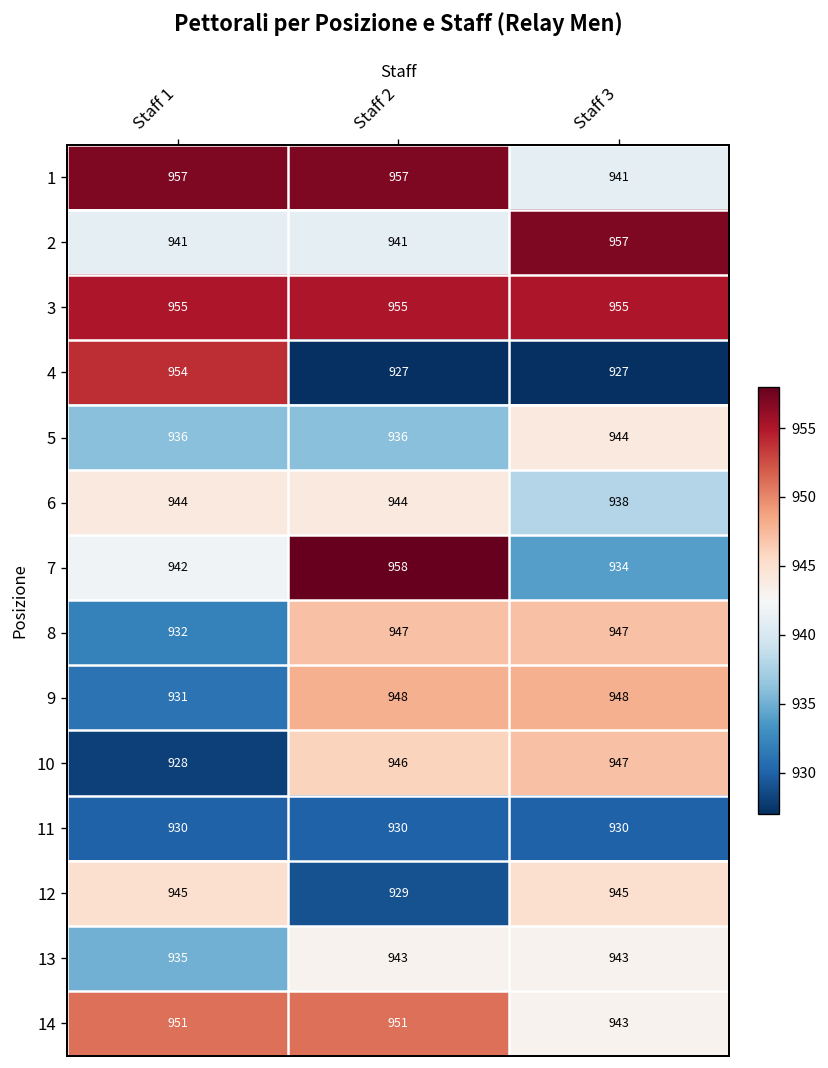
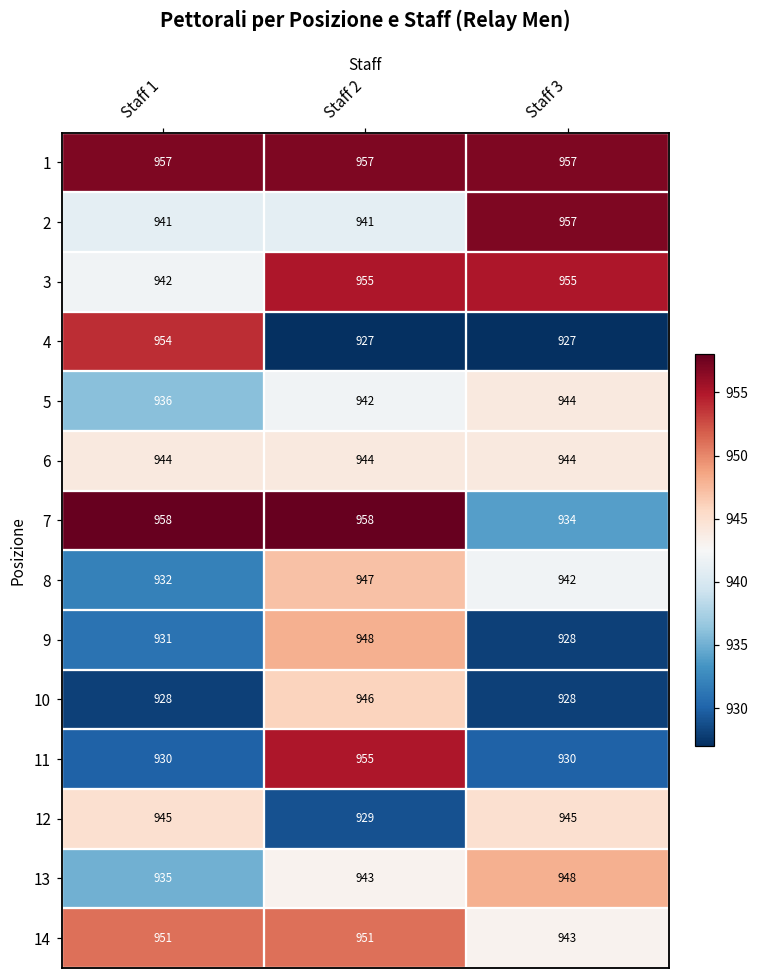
1, Staff 3: 941 -> 957
3, Staff 1: 955 -> 942
5, Staff 2: 936 -> 942
6, Staff 3: 938 -> 944
7, Staff 1: 942 -> 958
8, Staff 3: 947 -> 942
9, Staff 3: 948 -> 928
10, Staff 3: 947 -> 928
11, Staff 2: 930 -> 955
13, Staff 3: 943 -> 948
